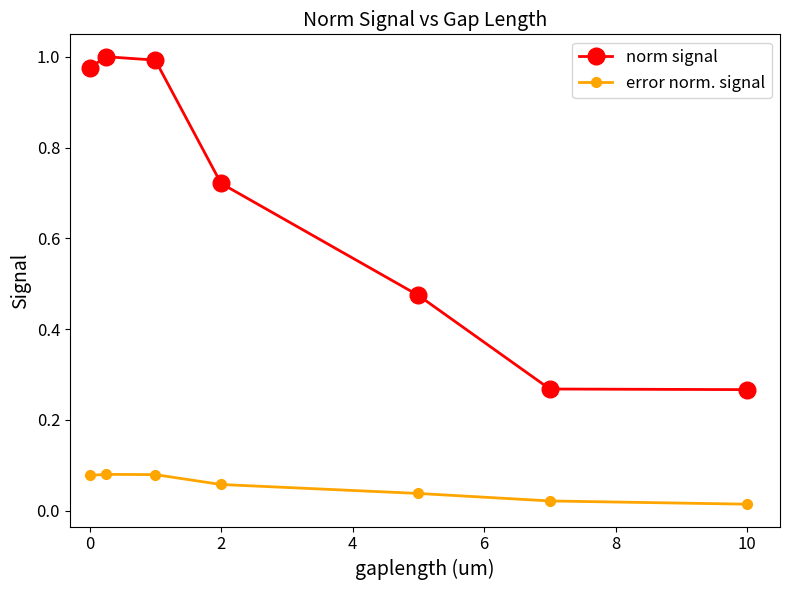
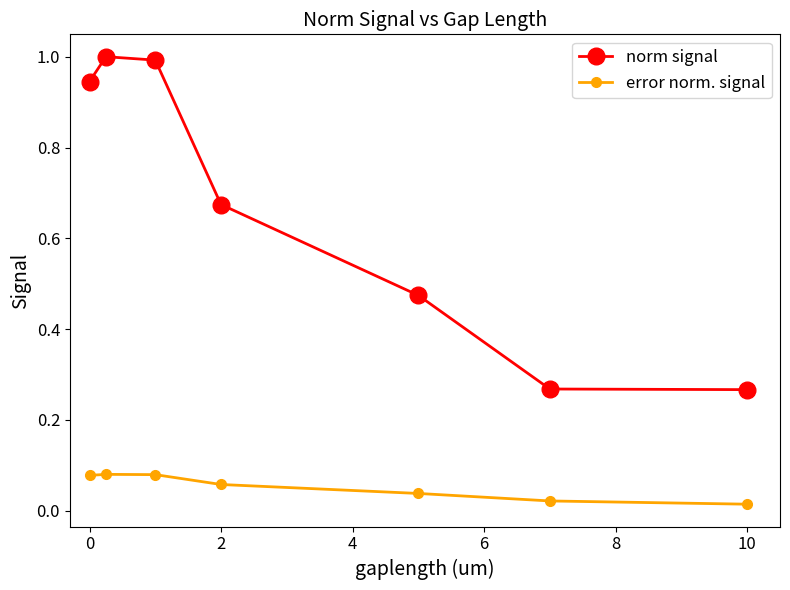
norm signal, 0: 0.97 -> 0.95
norm signal, 2: 0.72 -> 0.67
